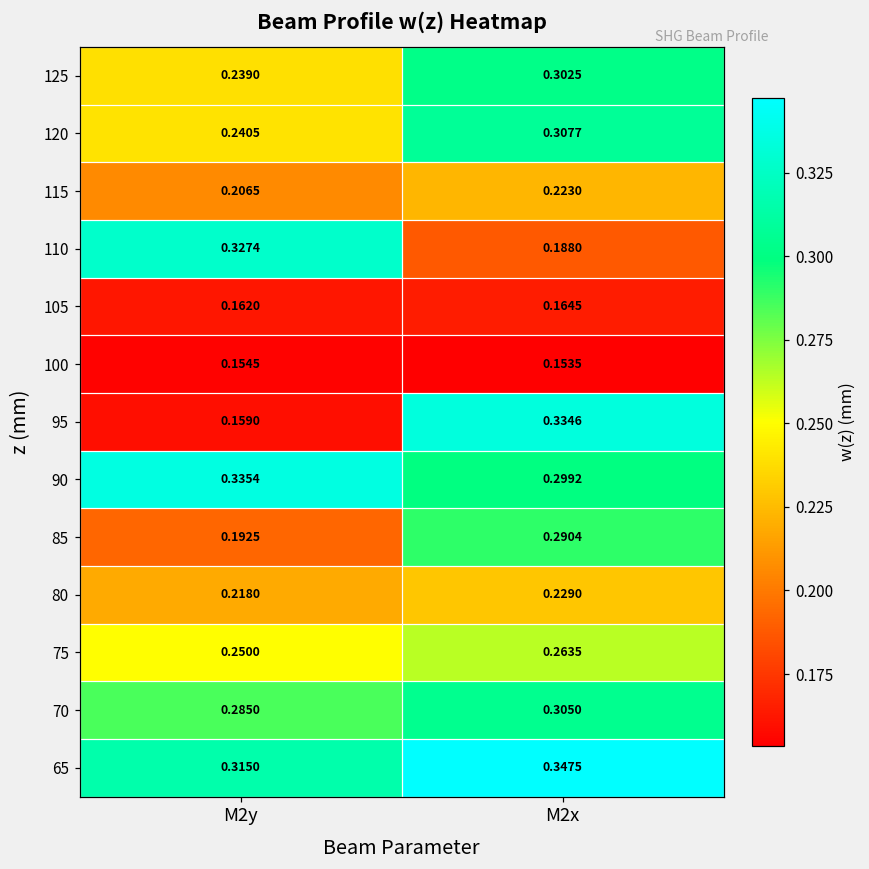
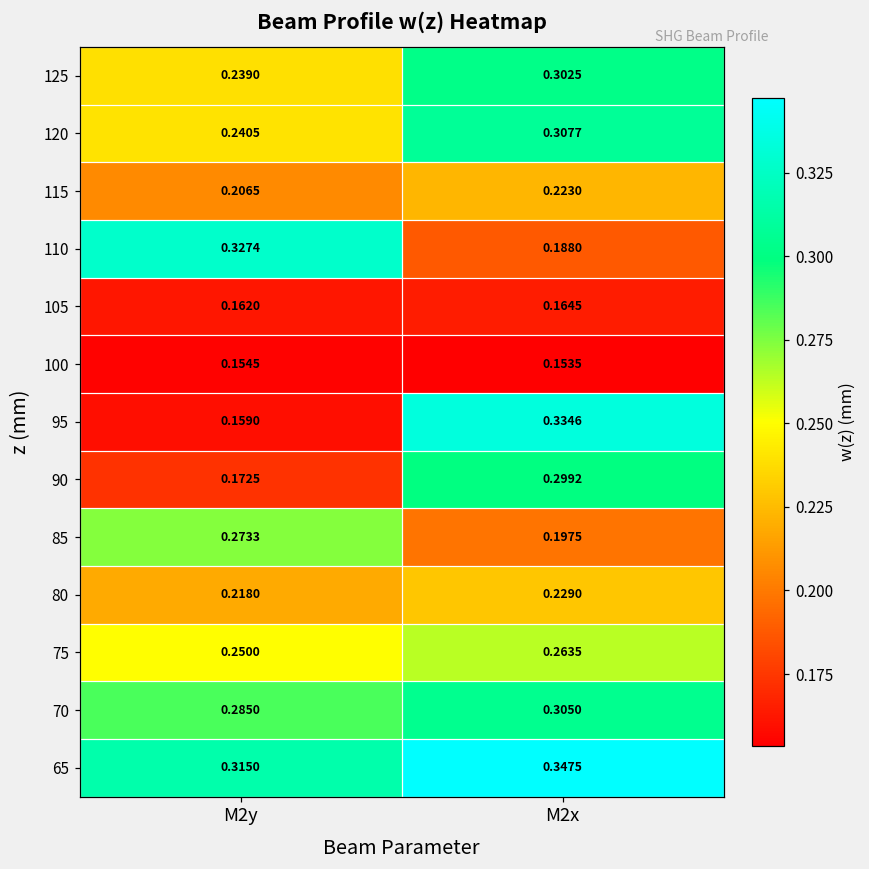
90, M2y: 0.3354 -> 0.1725
85, M2y: 0.1925 -> 0.2733
85, M2x: 0.2904 -> 0.1975
